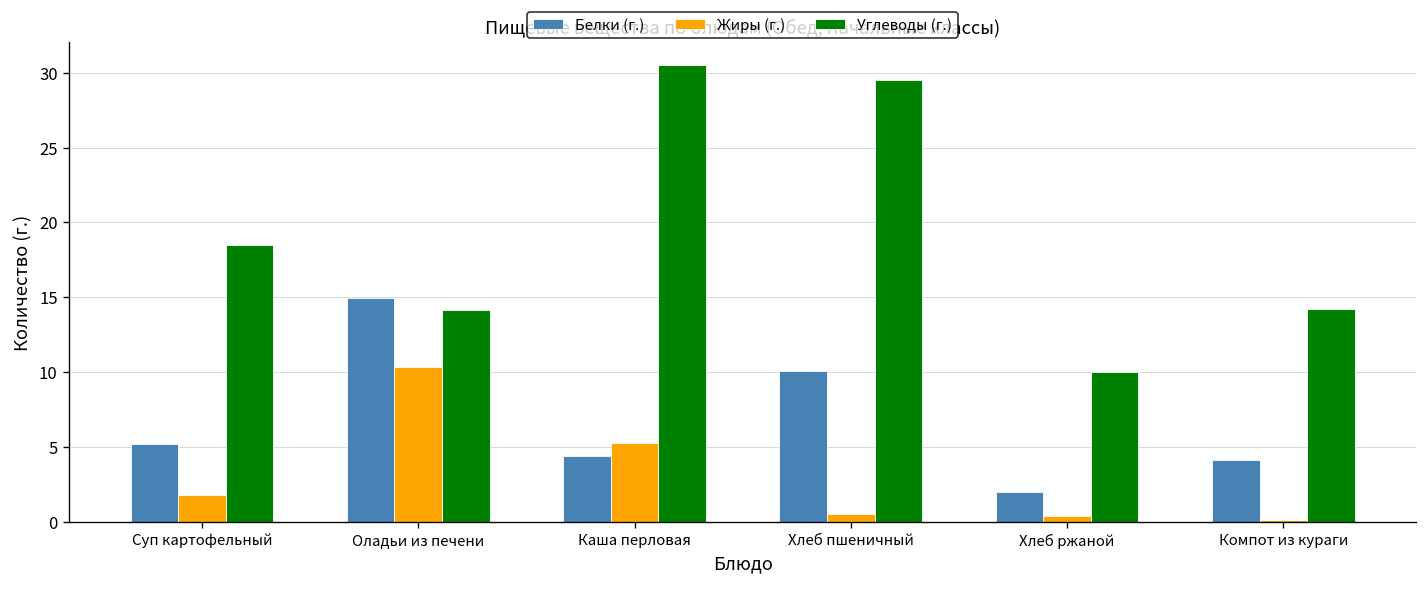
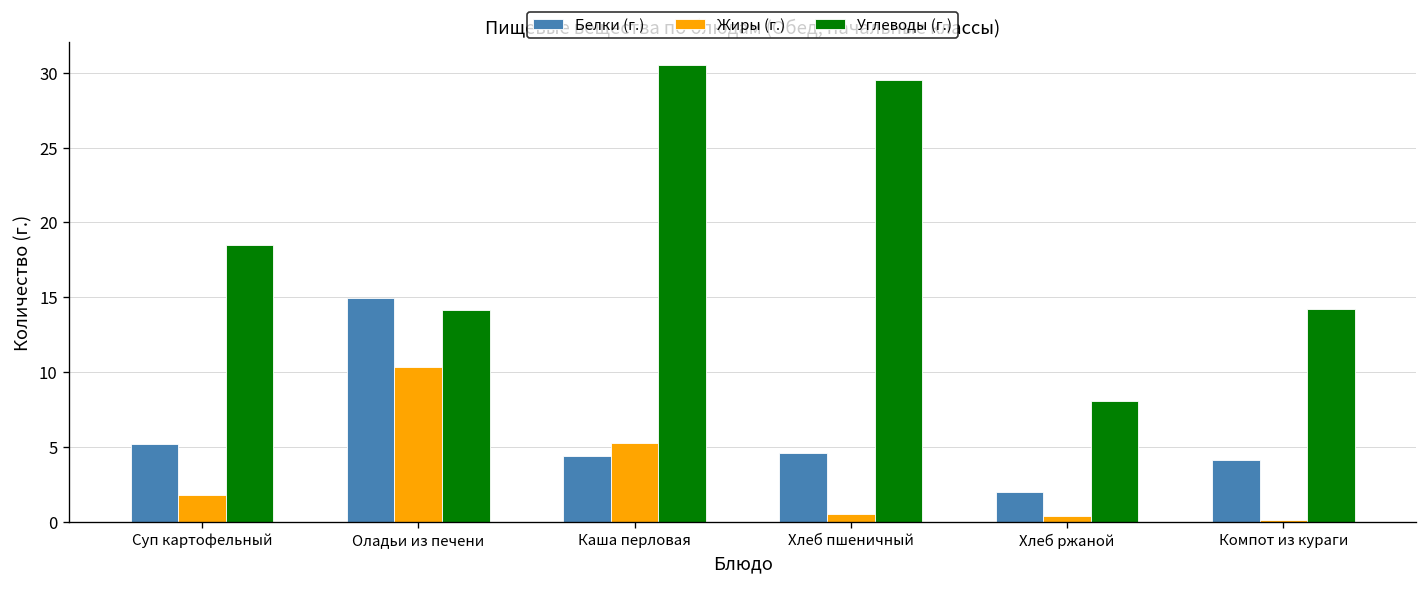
Белки (г.), Хлеб пшеничный: 10.1 -> 4.6
Углеводы (г.), Хлеб ржаной: 10.0 -> 8.1
